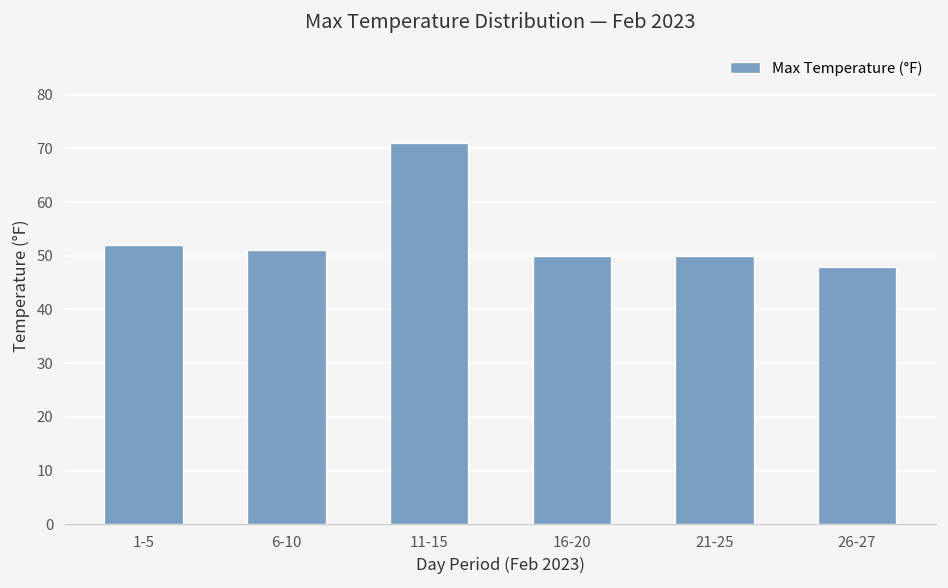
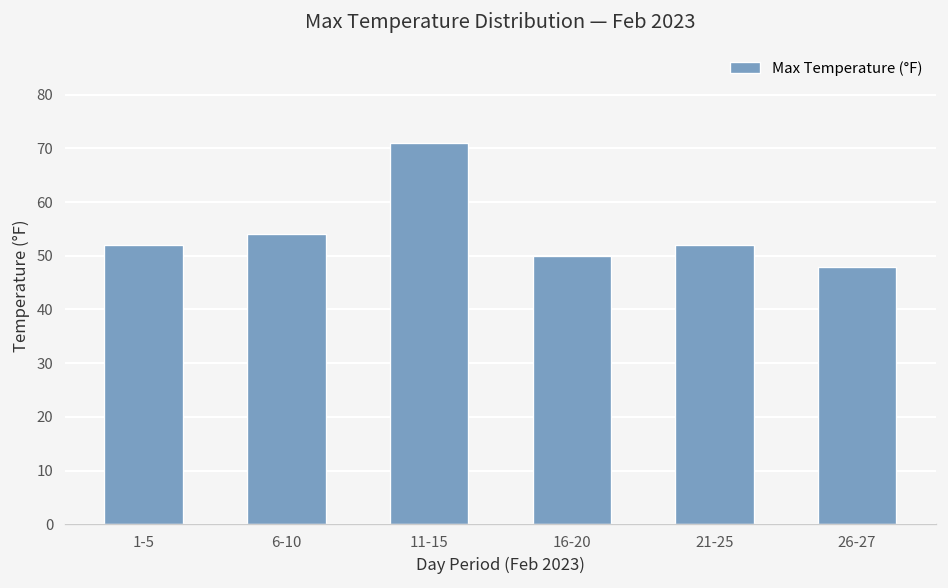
6-10: 51 -> 54
21-25: 50 -> 52
